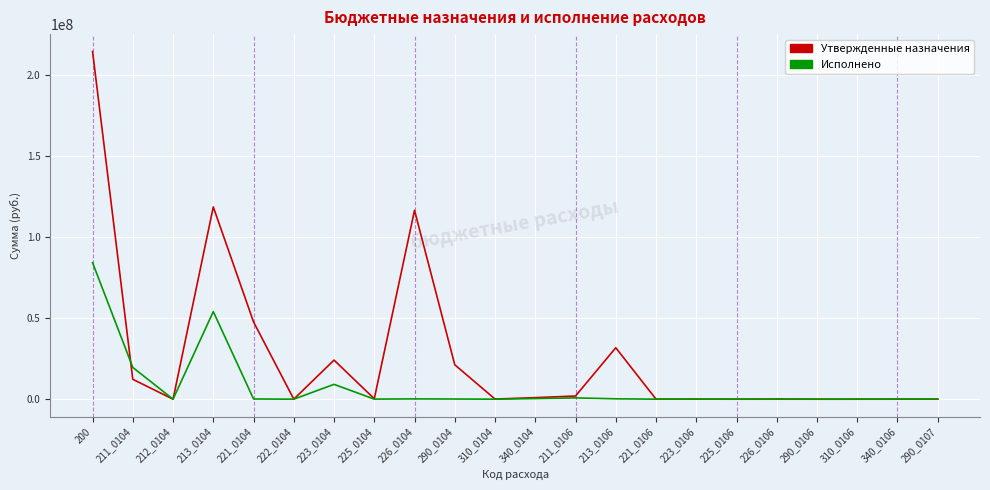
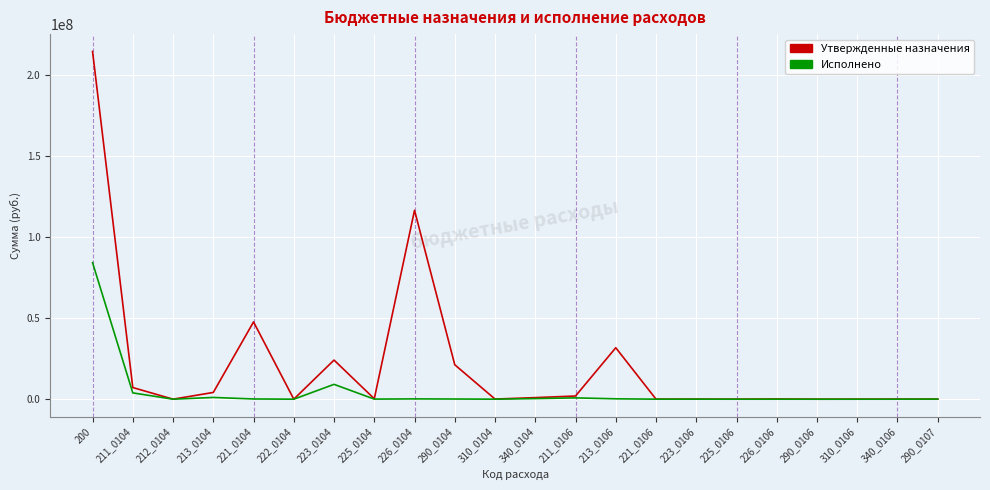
Утвержденные назначения, 211_0104: 12000000 -> 7000000
Исполнено, 211_0104: 20000000 -> 4000000
Утвержденные назначения, 213_0104: 119000000 -> 4000000
Исполнено, 213_0104: 54000000 -> 1000000
